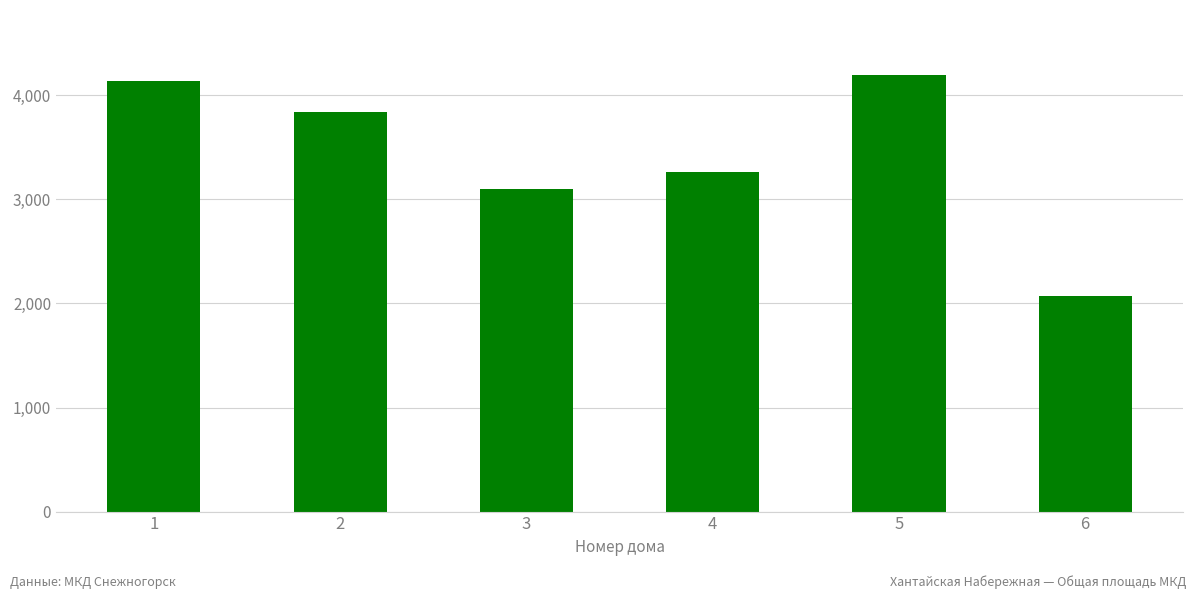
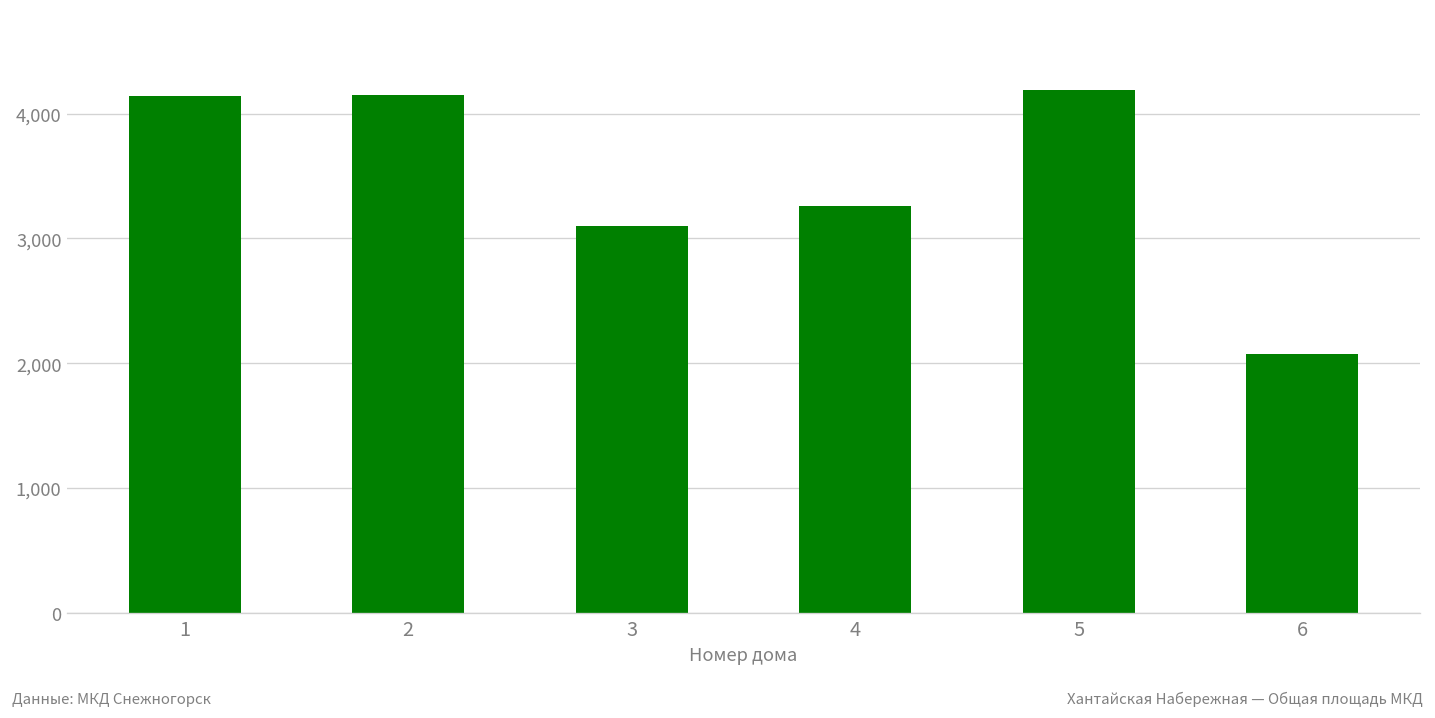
2: 3,840 -> 4,150
